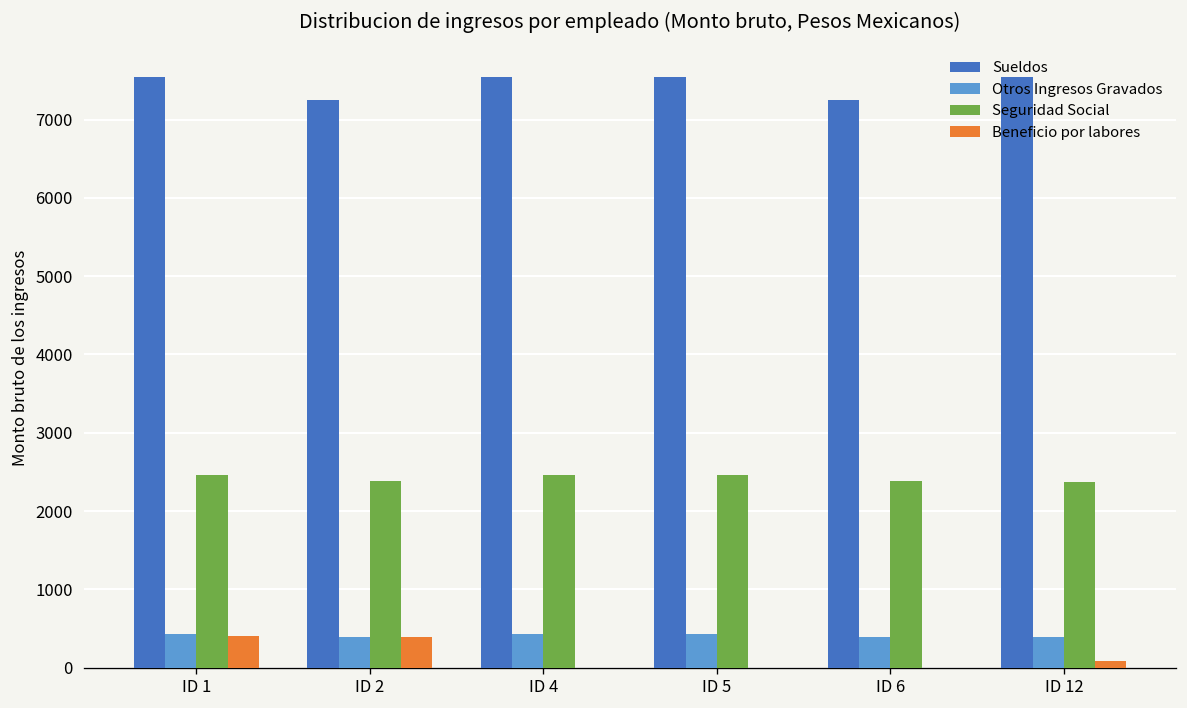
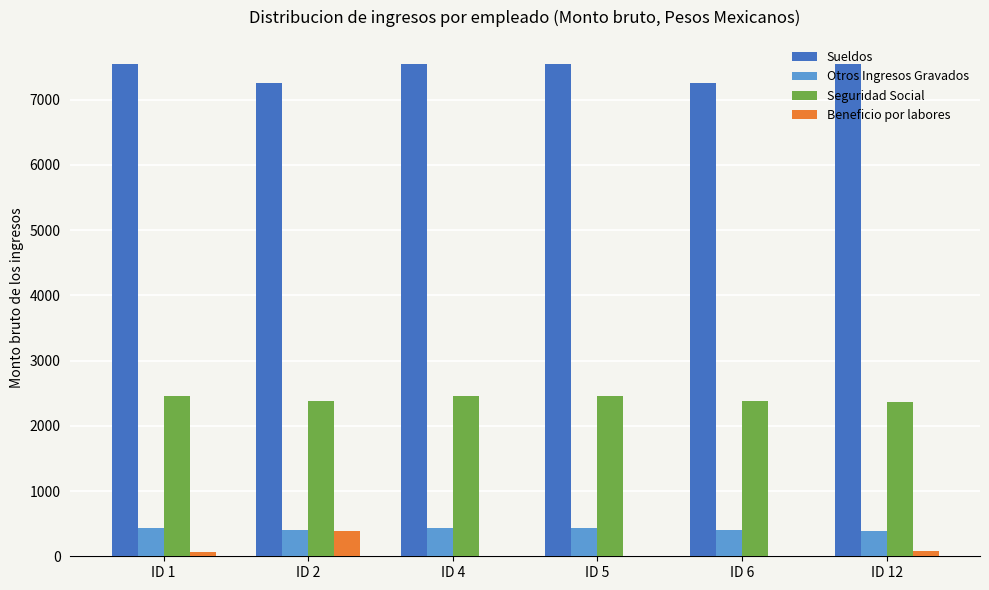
Beneficio por labores, ID 1: 400 -> 100
